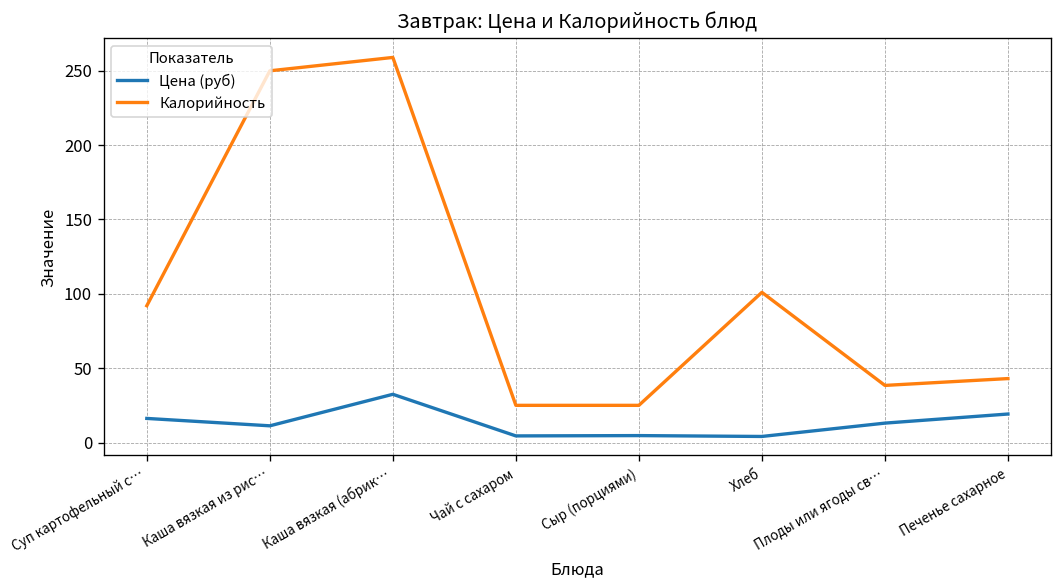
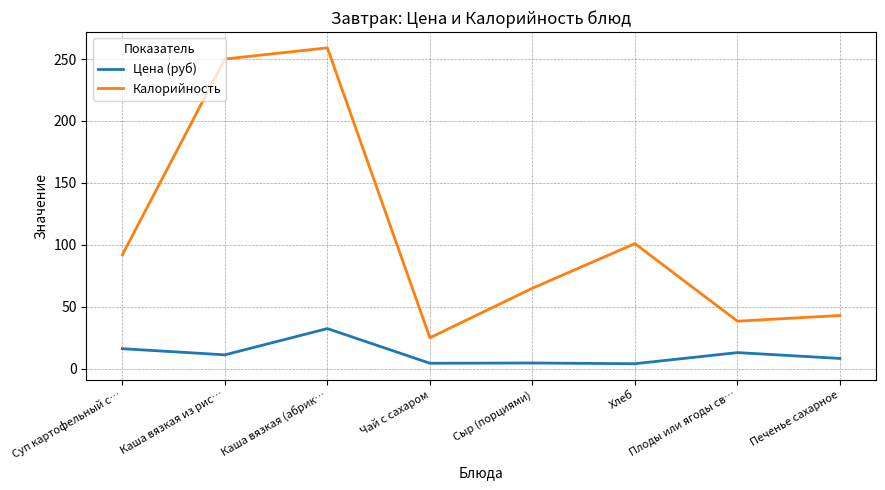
Калорийность, Сыр (порциями): 25 -> 65
Цена (руб), Печенье сахарное: 19 -> 8
